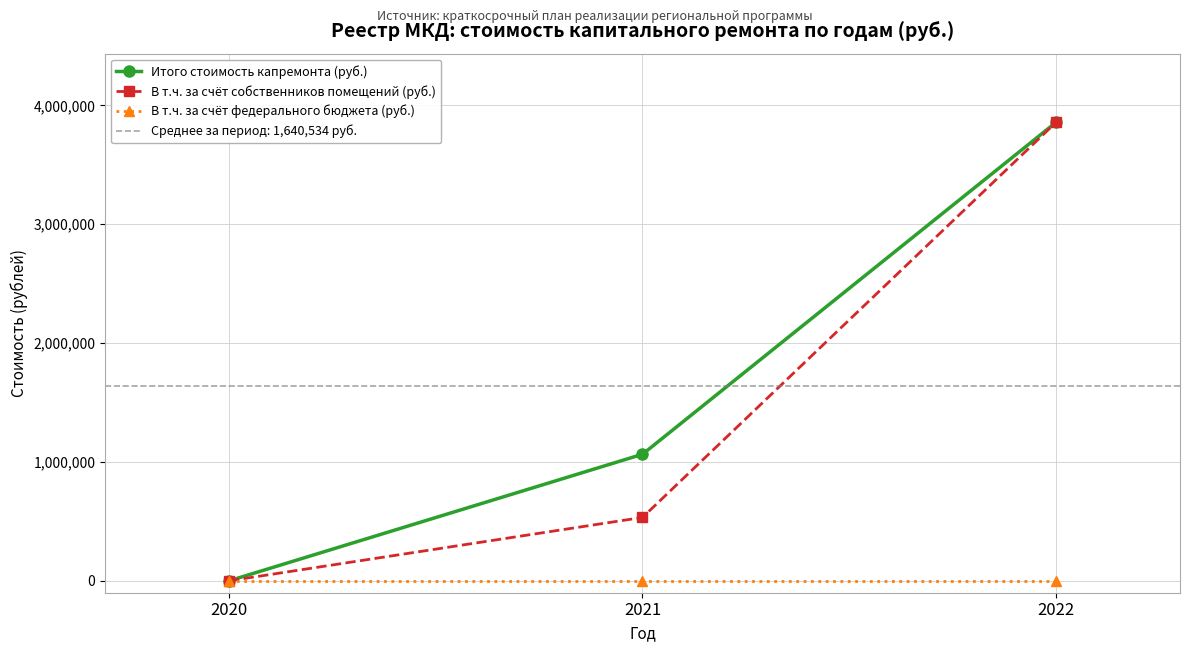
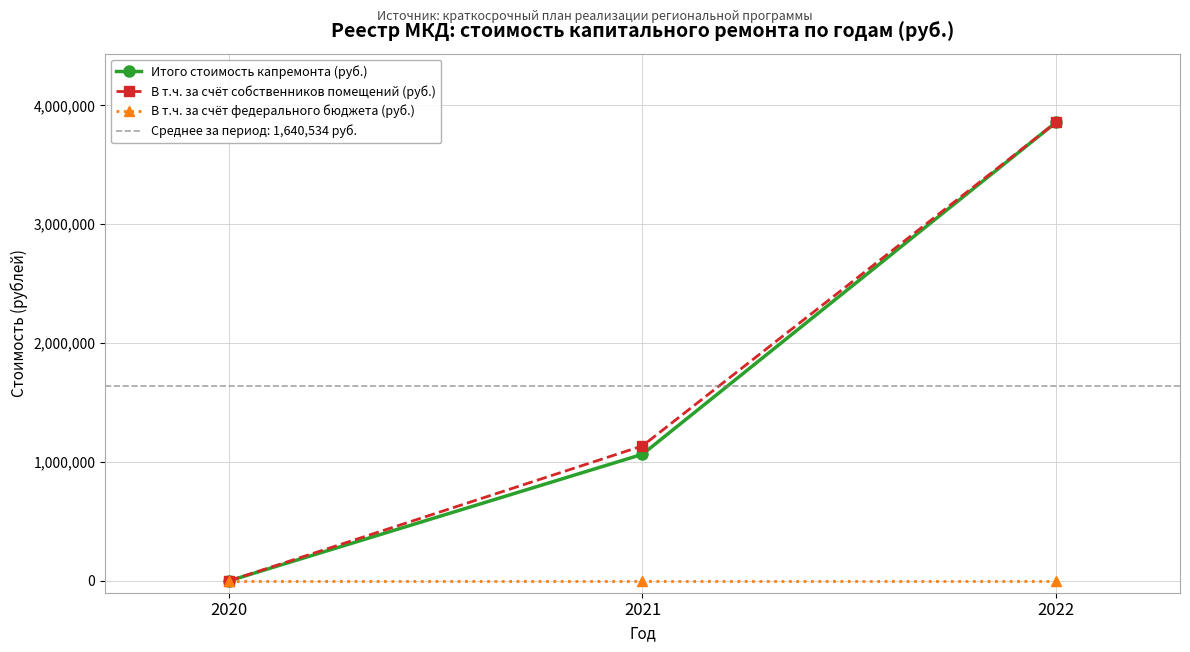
В т.ч. за счёт собственников помещений (руб.), 2021: 530,000 -> 1,140,000
